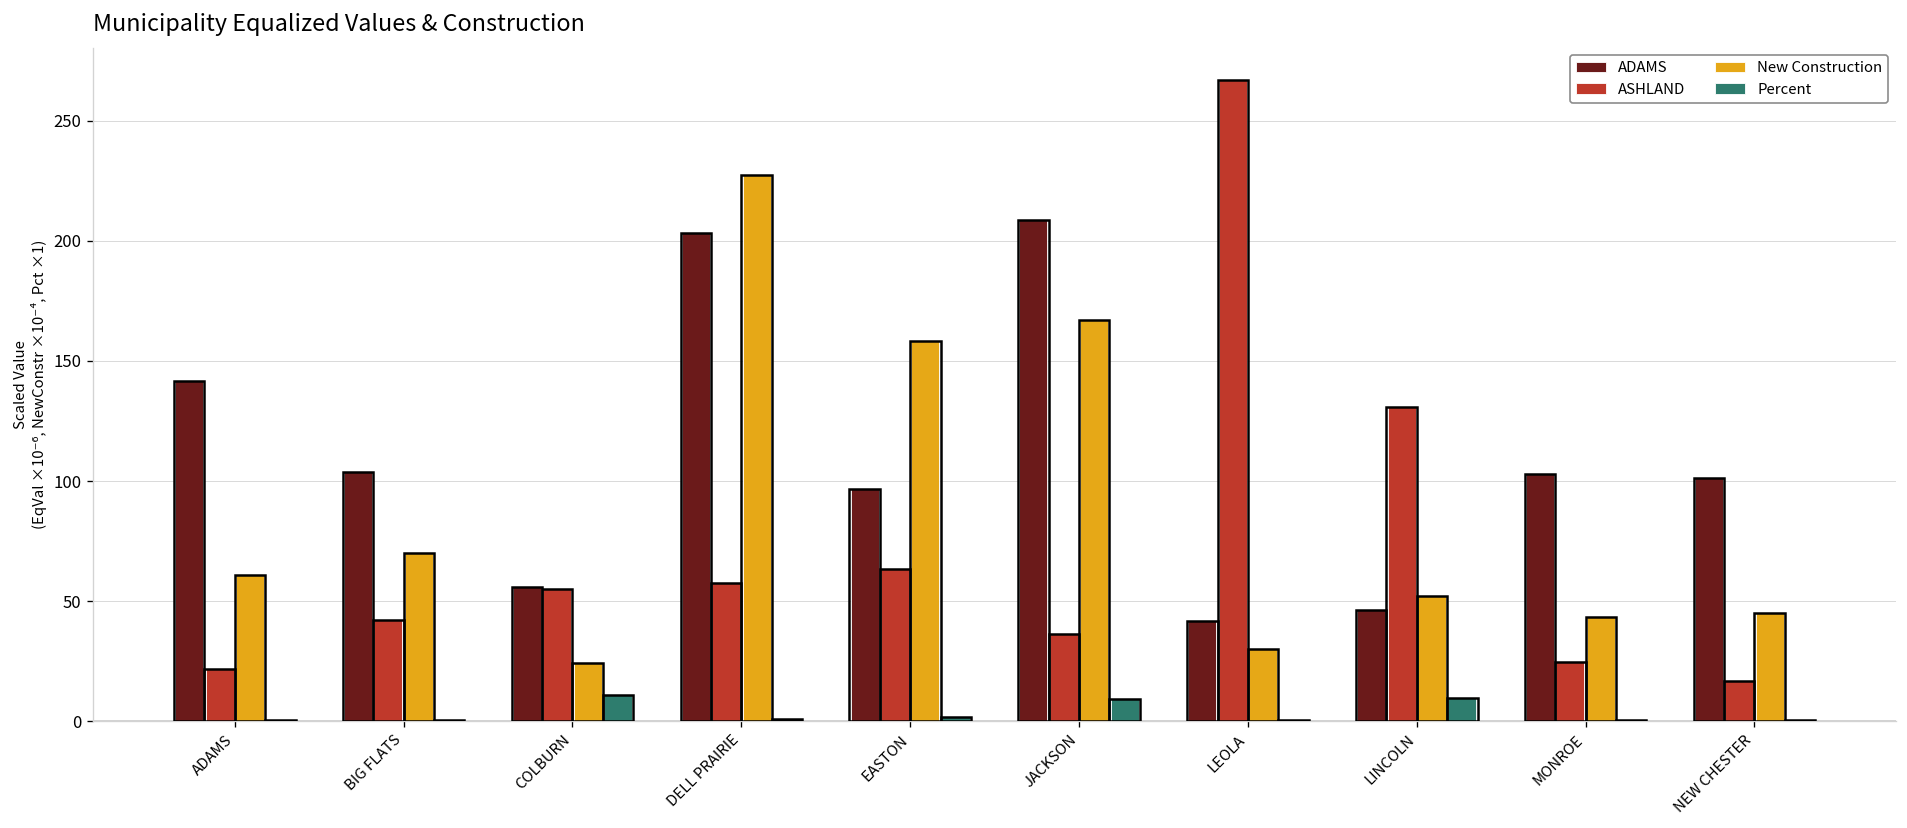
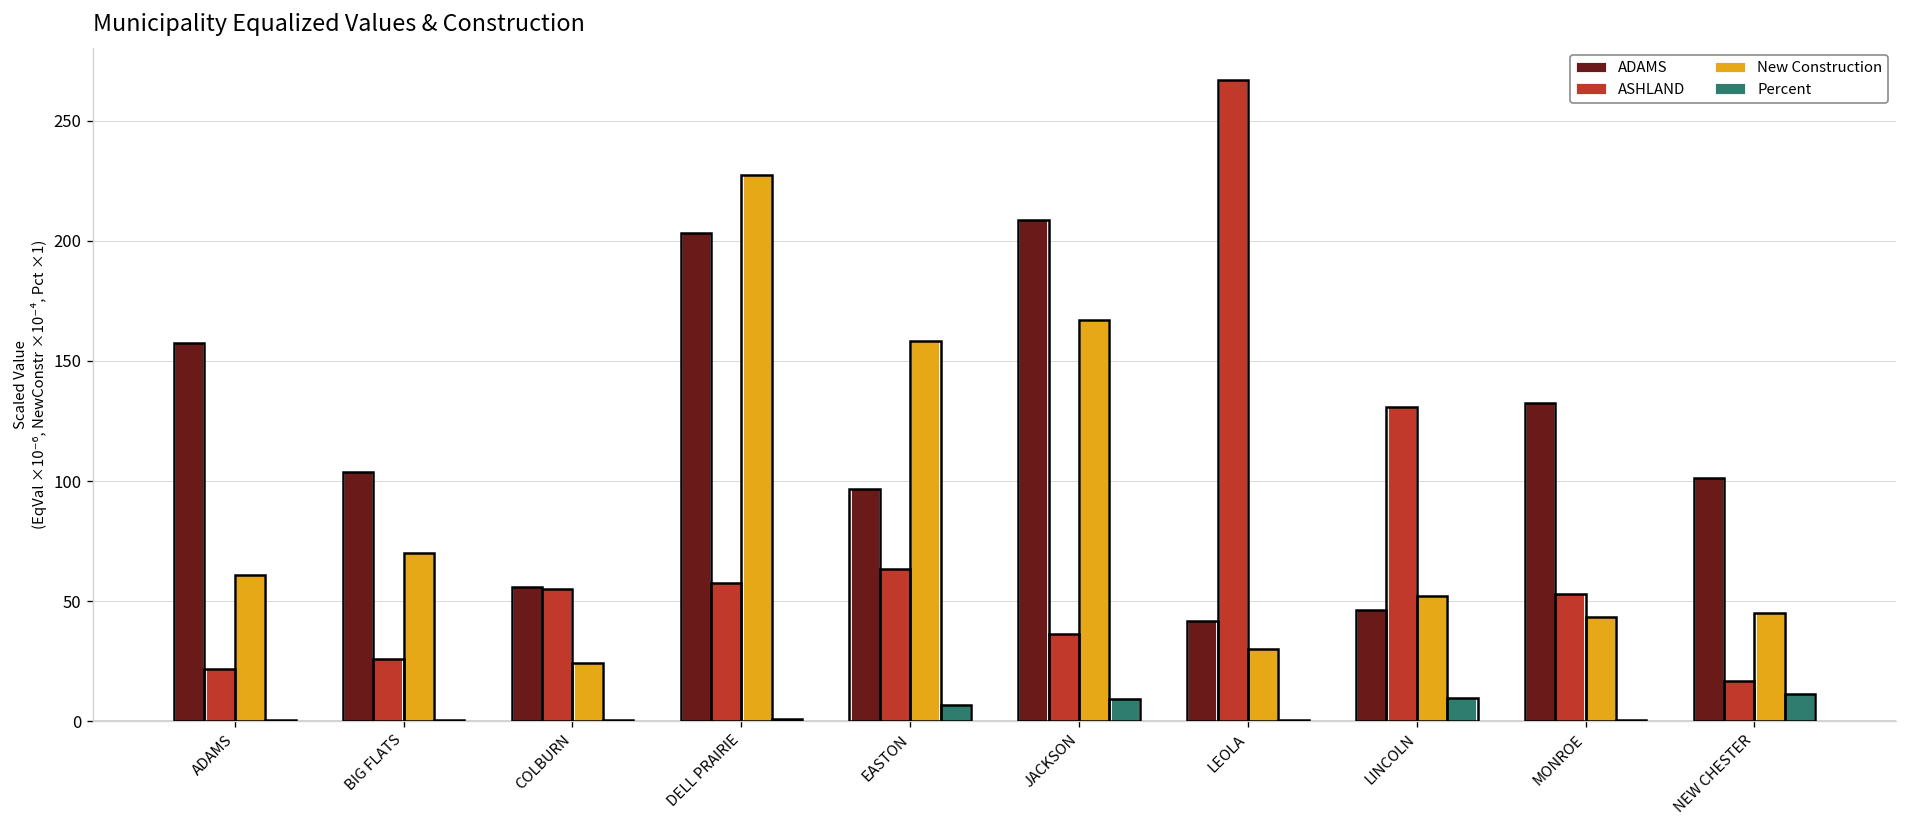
ADAMS, ADAMS: 142 -> 158
ASHLAND, BIG FLATS: 42 -> 26
Percent, COLBURN: 11 -> 0
Percent, EASTON: 2 -> 7
ADAMS, MONROE: 103 -> 132
ASHLAND, MONROE: 25 -> 53
Percent, NEW CHESTER: 0 -> 11
